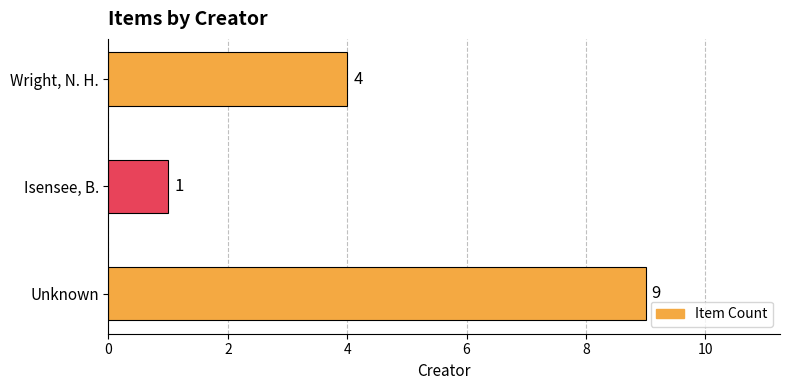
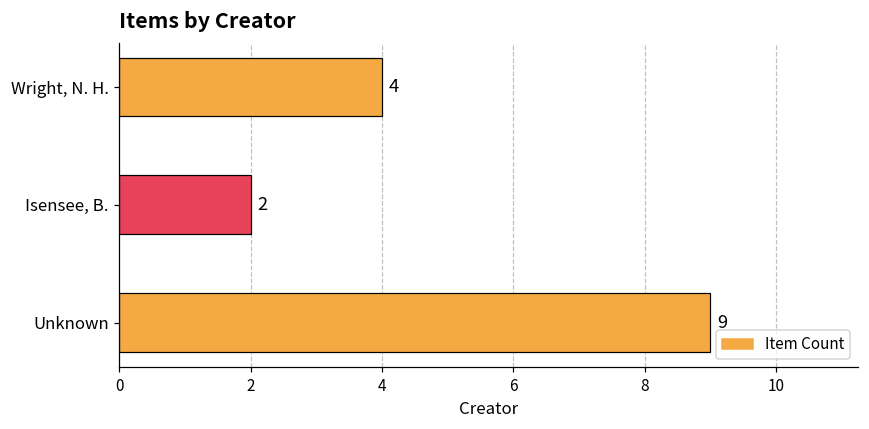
Isensee, B.: 1 -> 2
